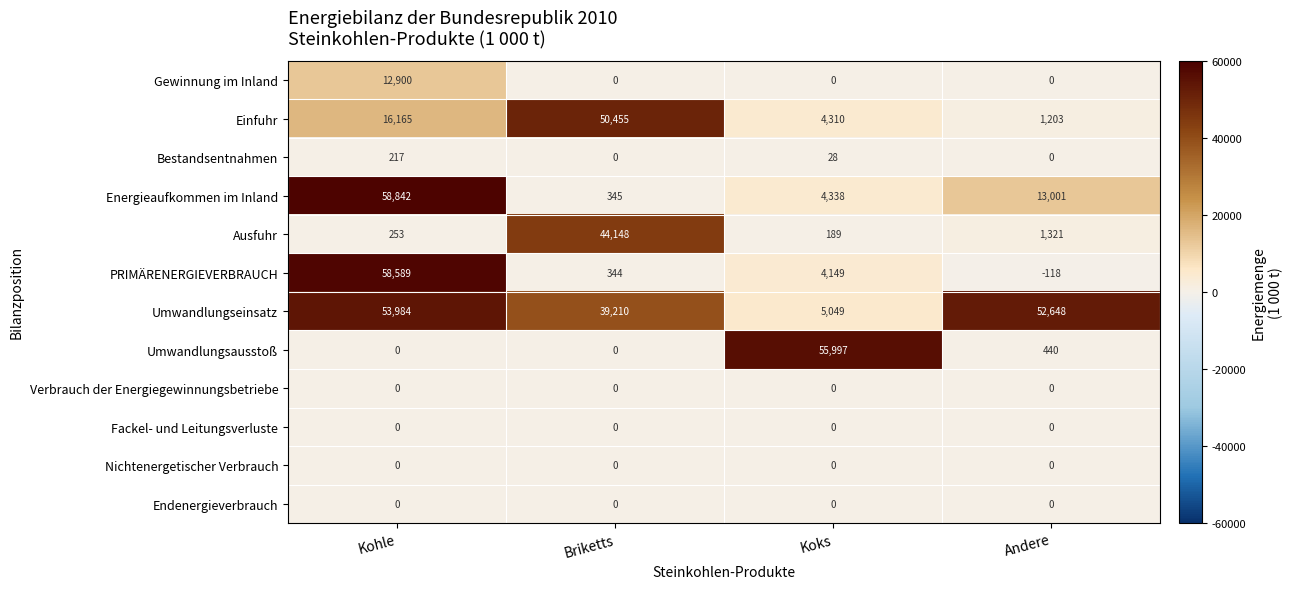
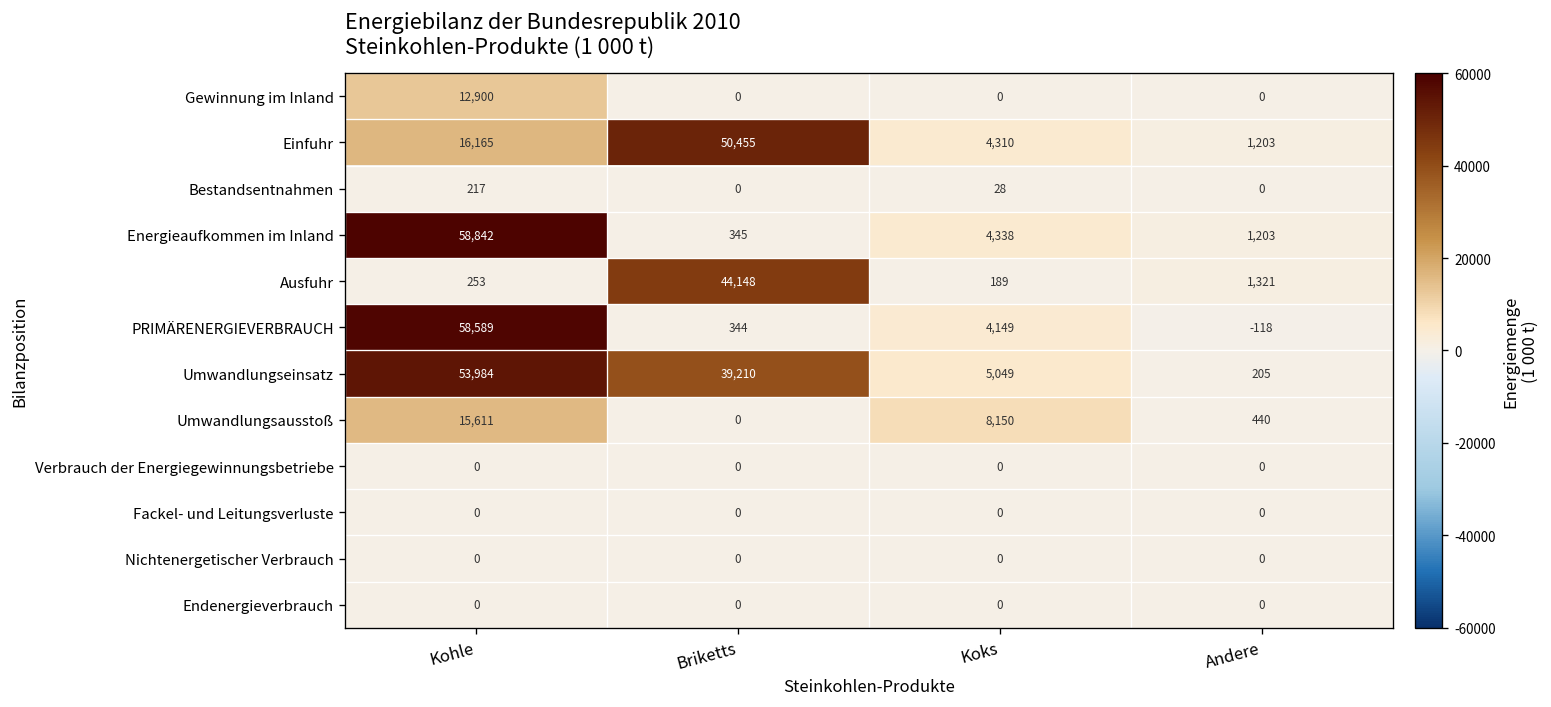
Energieaufkommen im Inland, Andere: 13,001 -> 1,203
Umwandlungseinsatz, Andere: 52,648 -> 205
Umwandlungsausstoß, Kohle: 0 -> 15,611
Umwandlungsausstoß, Koks: 55,997 -> 8,150
